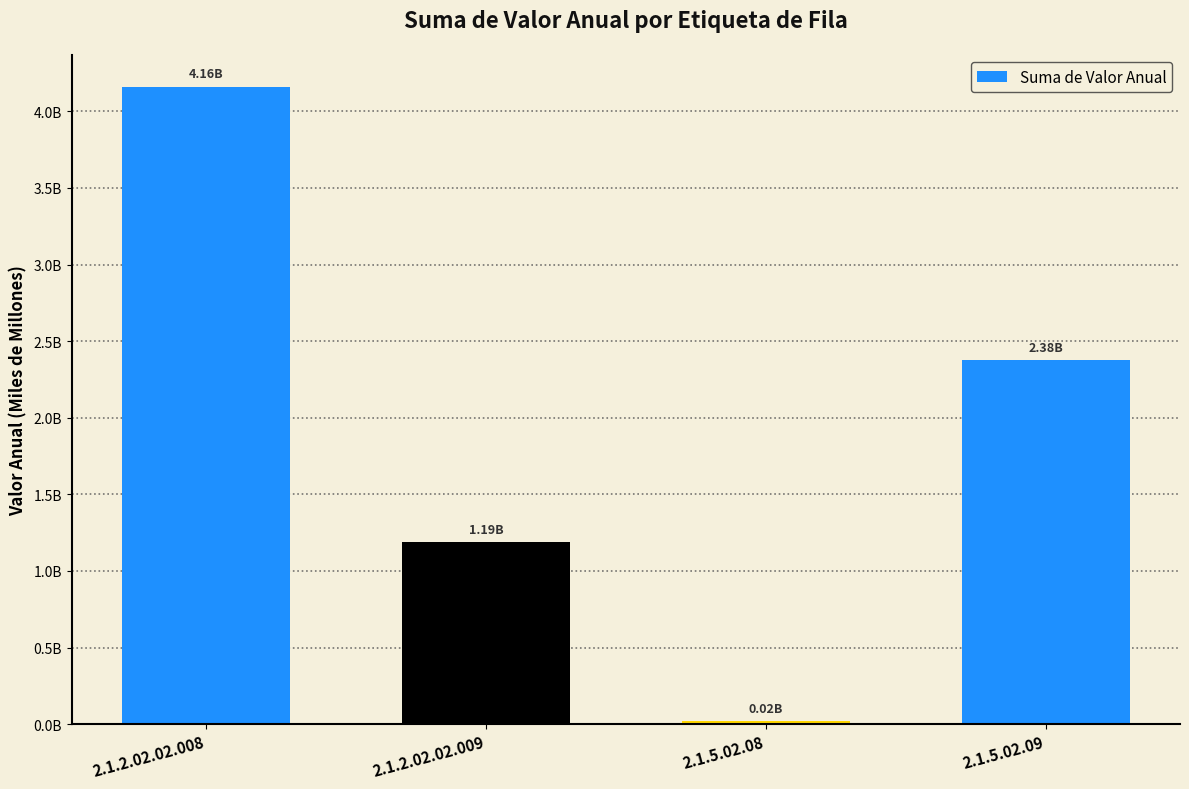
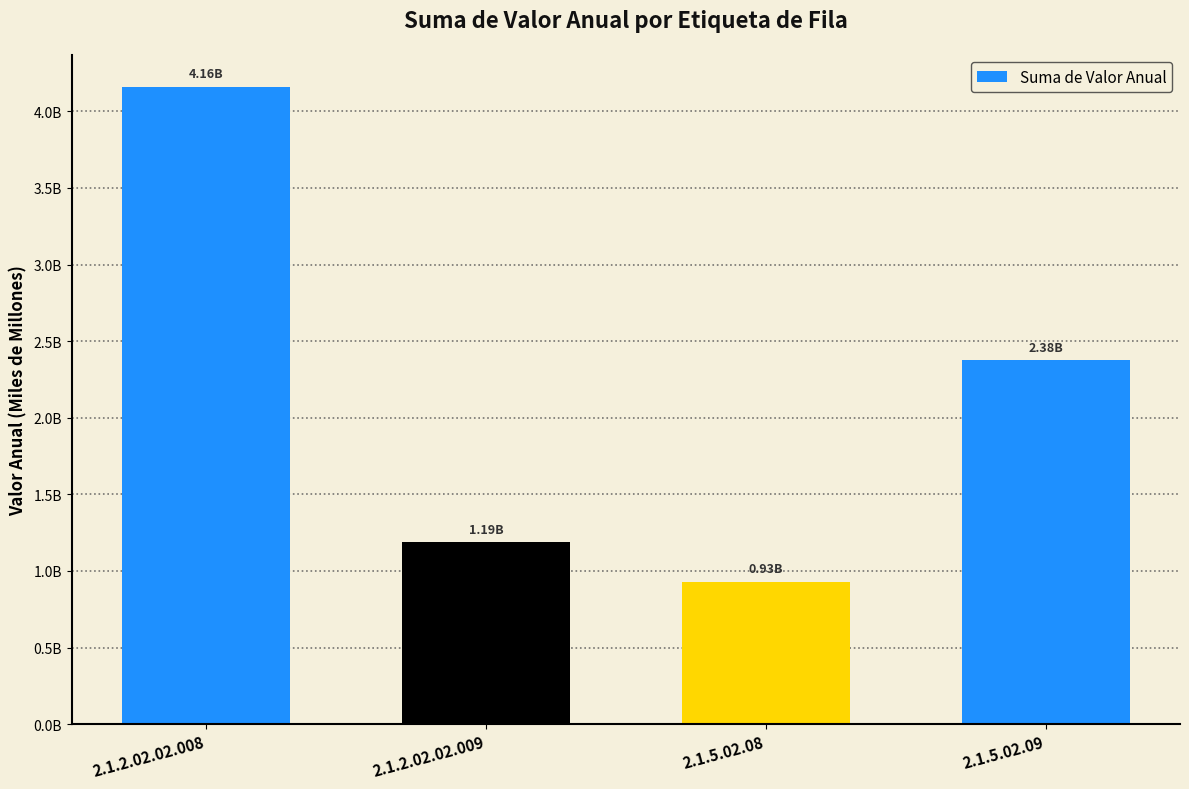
2.1.5.02.08: 0.02B -> 0.93B
